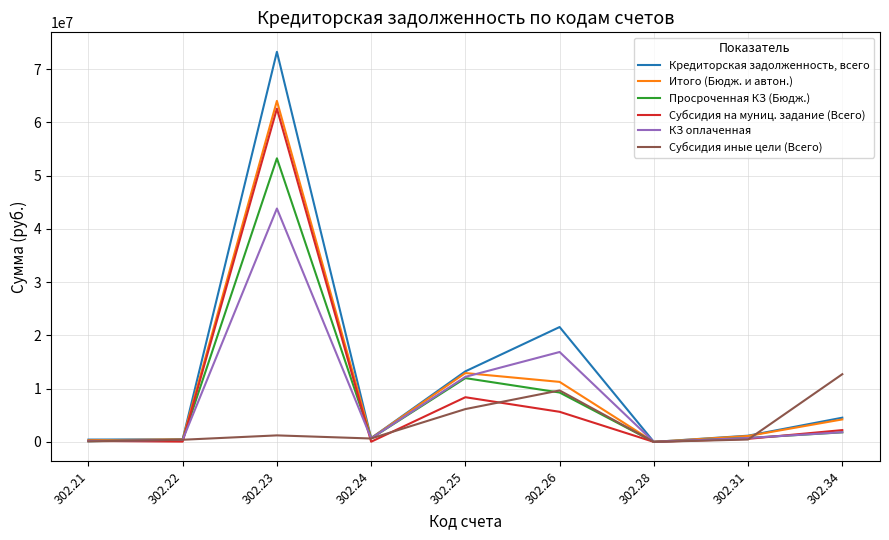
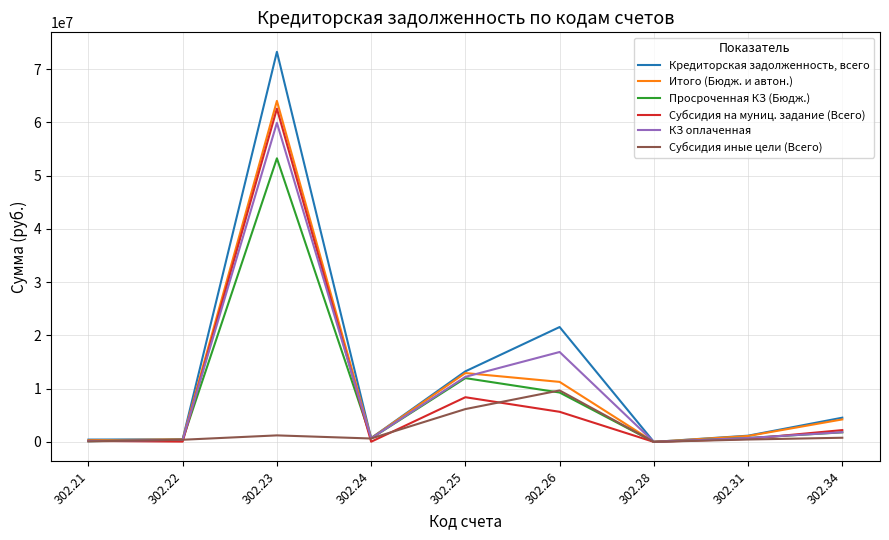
КЗ оплаченная, 302.23: 44000000 -> 60000000
Субсидия иные цели (Всего), 302.34: 13000000 -> 1000000
